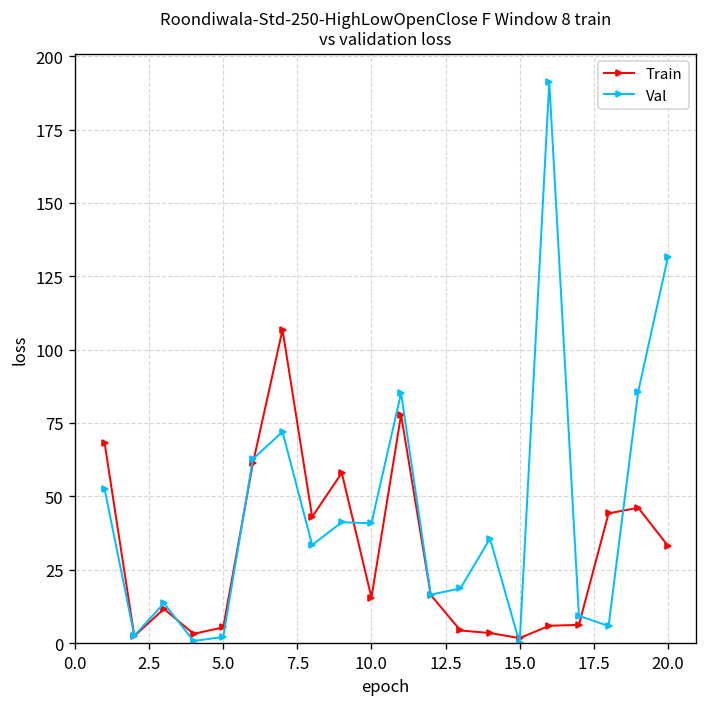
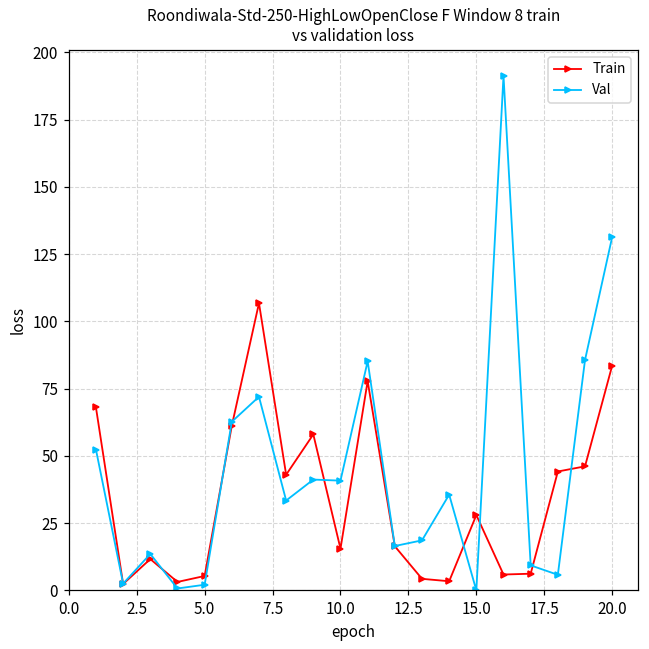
Train, 15.0: 2 -> 28
Train, 20.0: 33 -> 84
